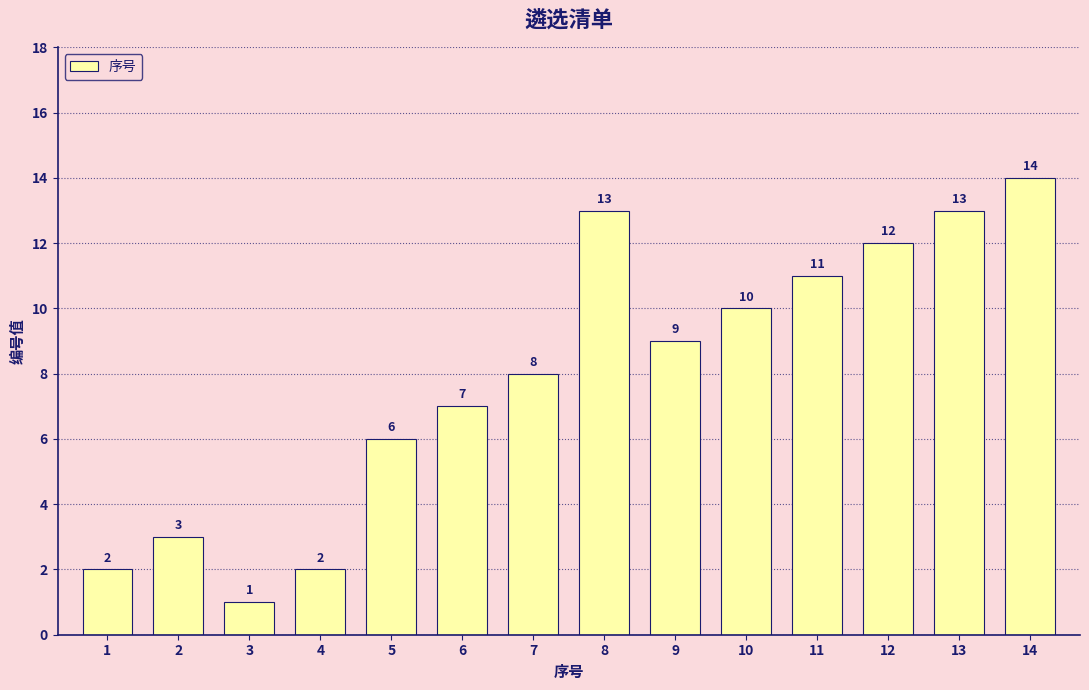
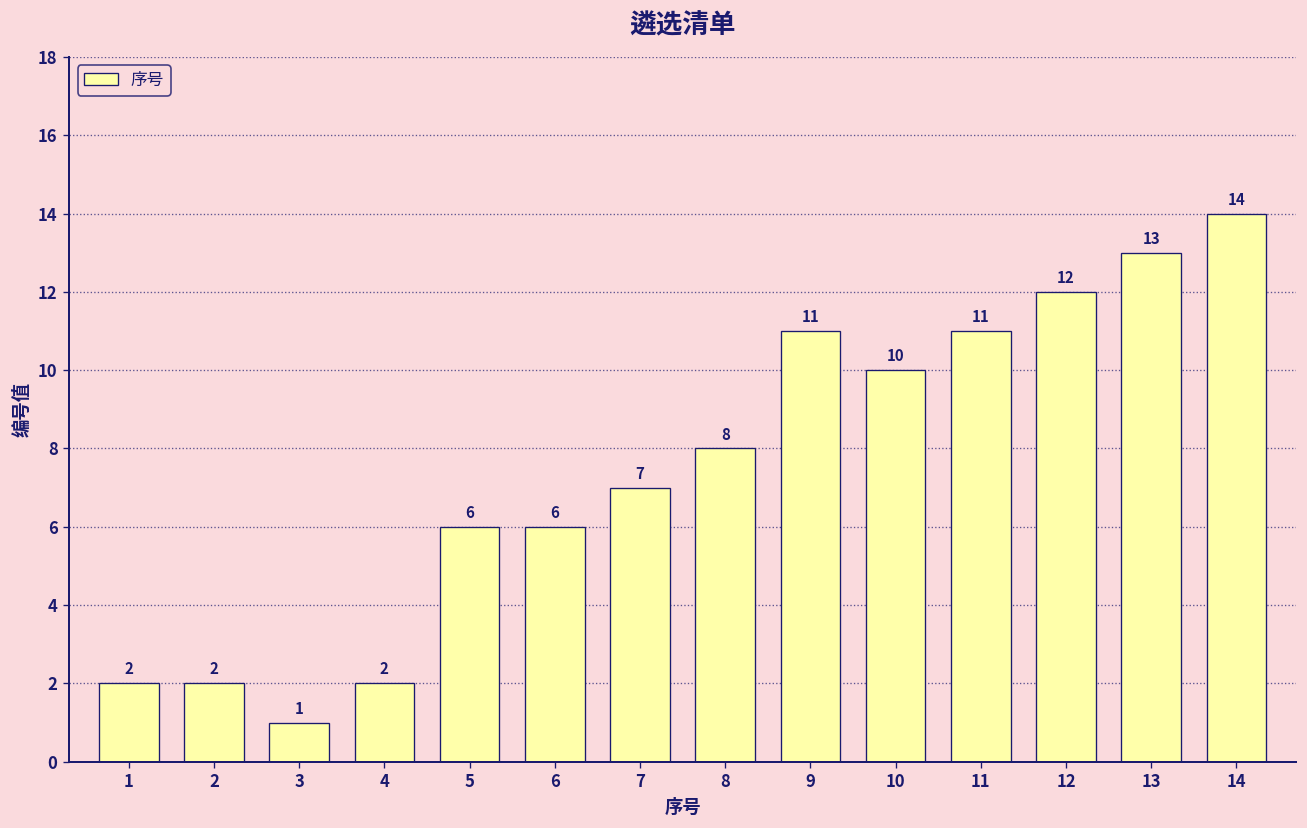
2: 3 -> 2
6: 7 -> 6
7: 8 -> 7
8: 13 -> 8
9: 9 -> 11
